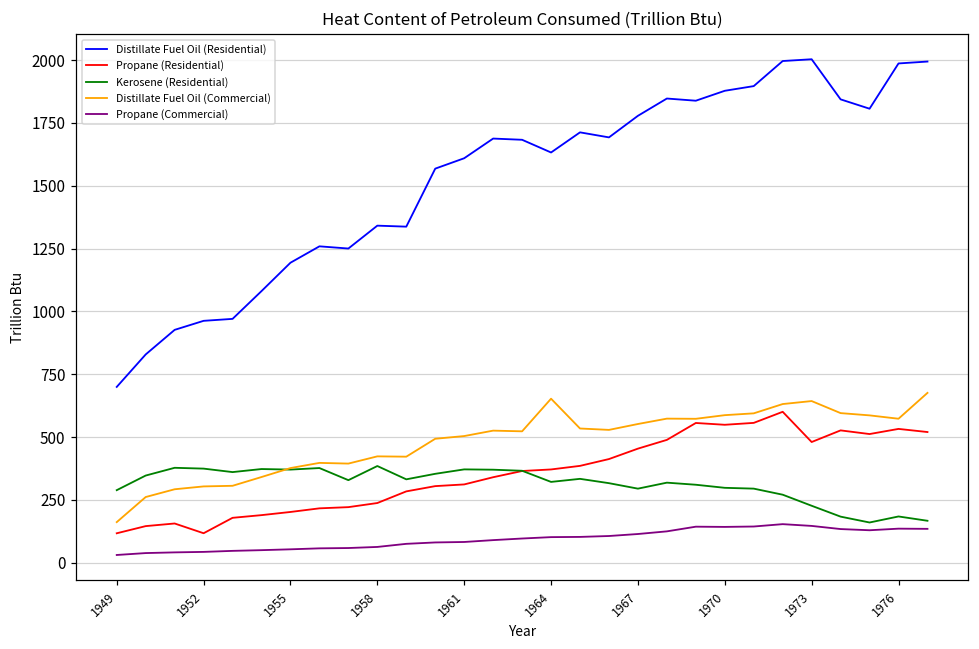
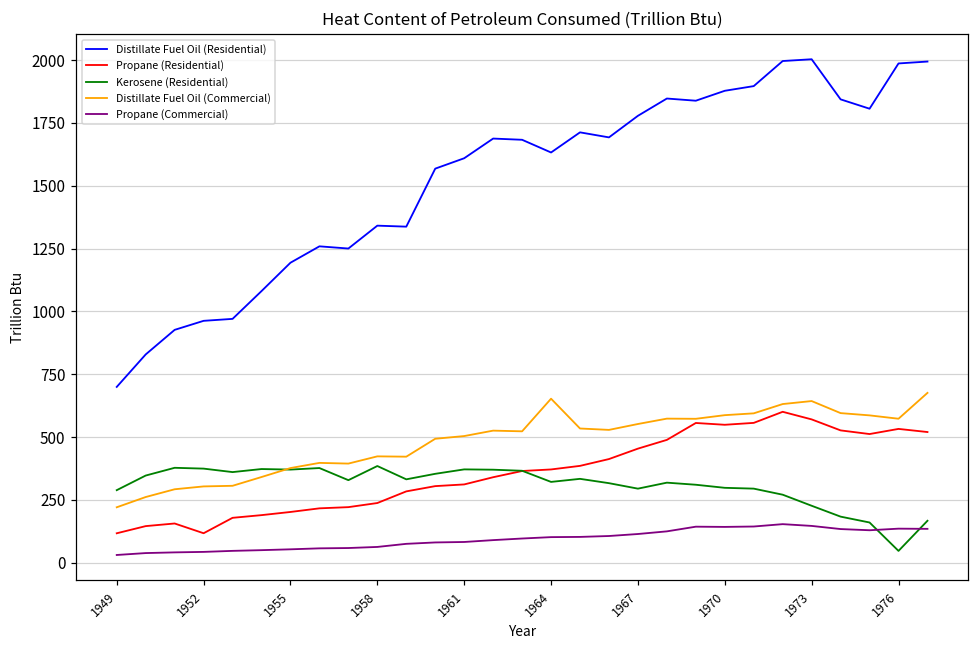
Distillate Fuel Oil (Commercial), 1949: 160 -> 220
Propane (Residential), 1973: 480 -> 570
Kerosene (Residential), 1976: 180 -> 50
